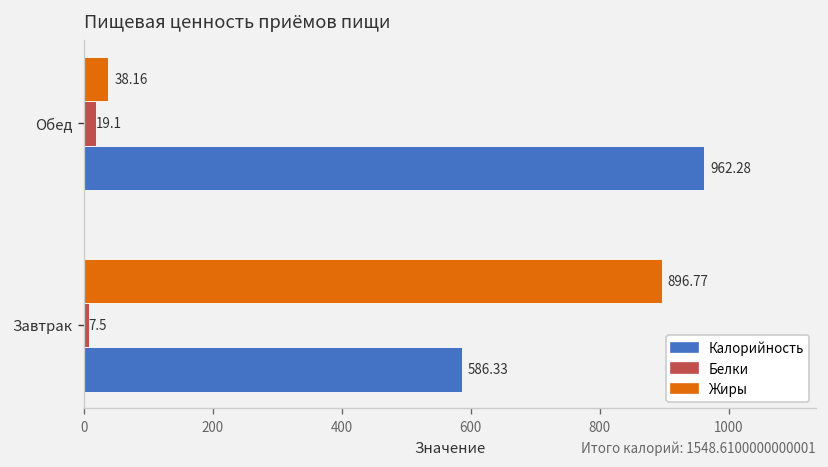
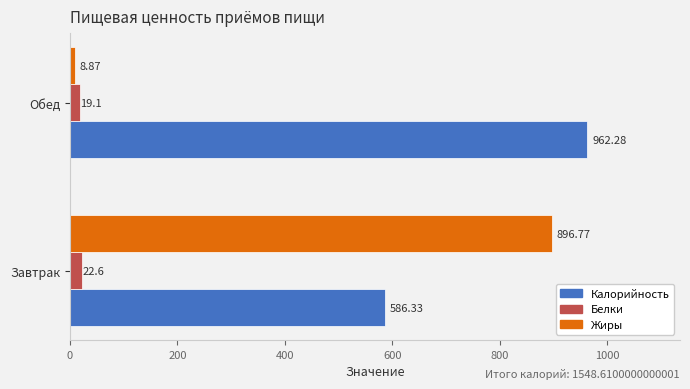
Жиры, Обед: 38.16 -> 8.87
Белки, Завтрак: 7.5 -> 22.6
